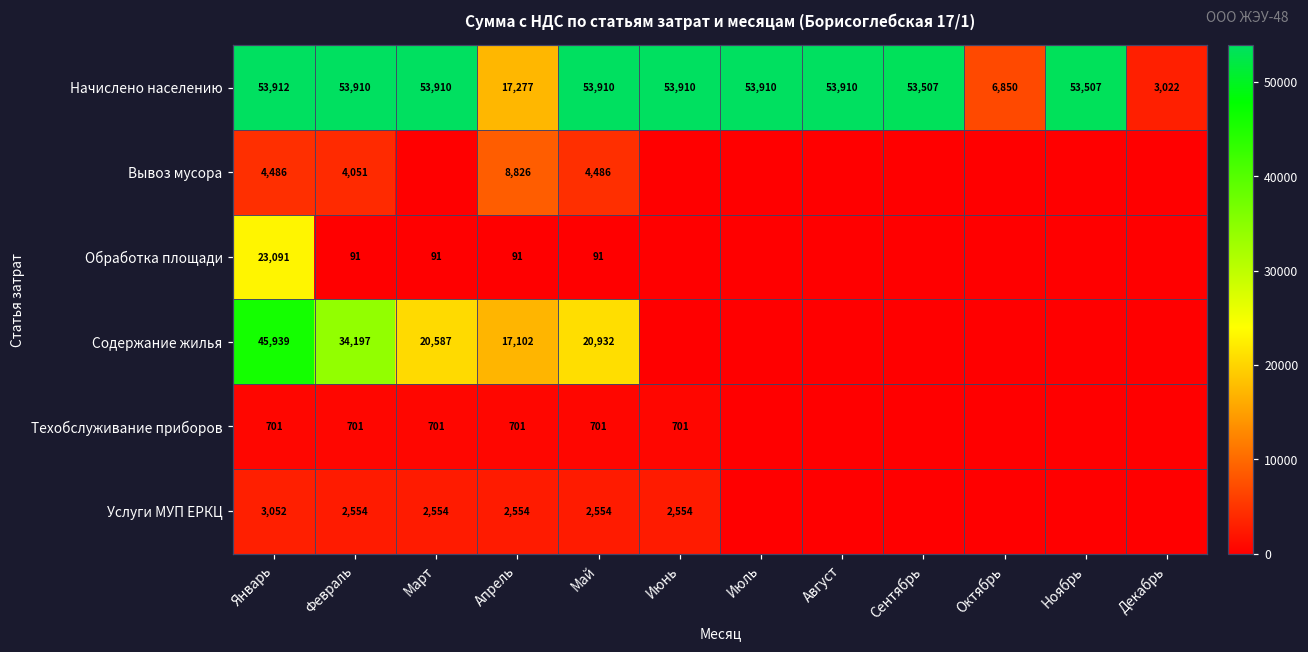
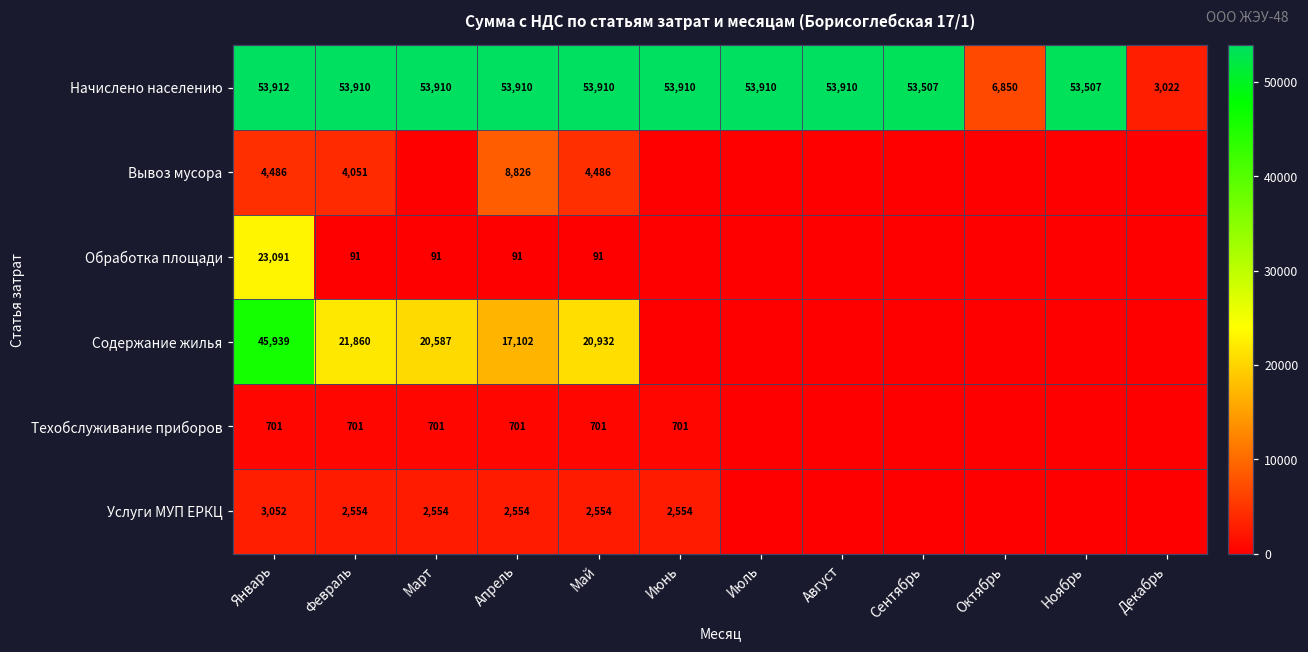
Начислено населению, Апрель: 17,277 -> 53,910
Содержание жилья, Февраль: 34,197 -> 21,860
